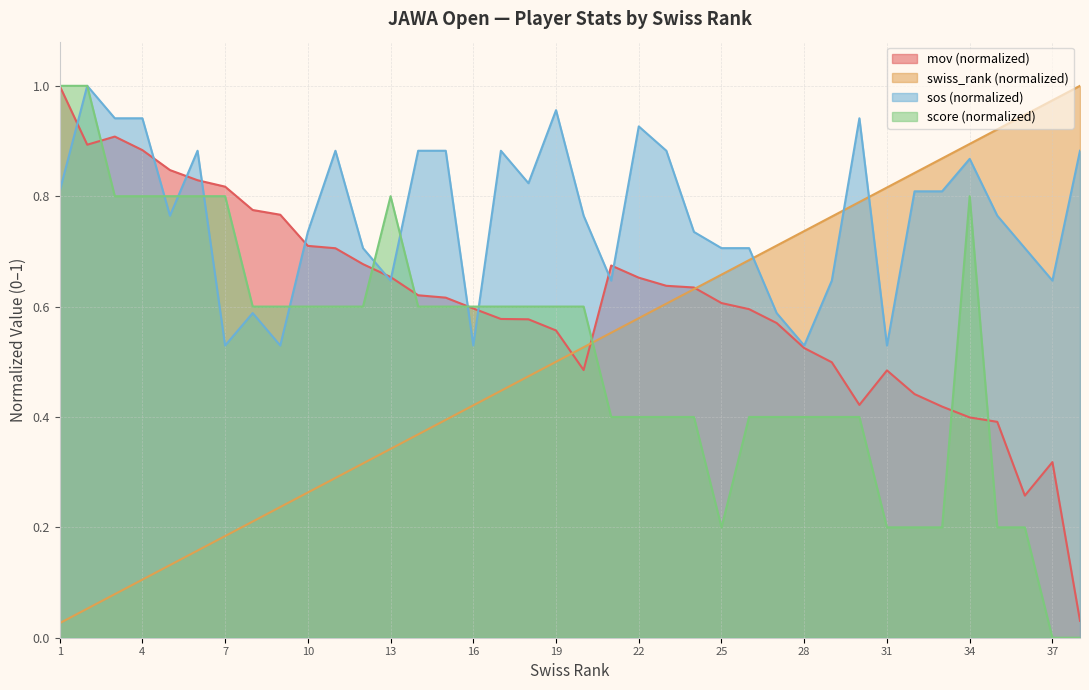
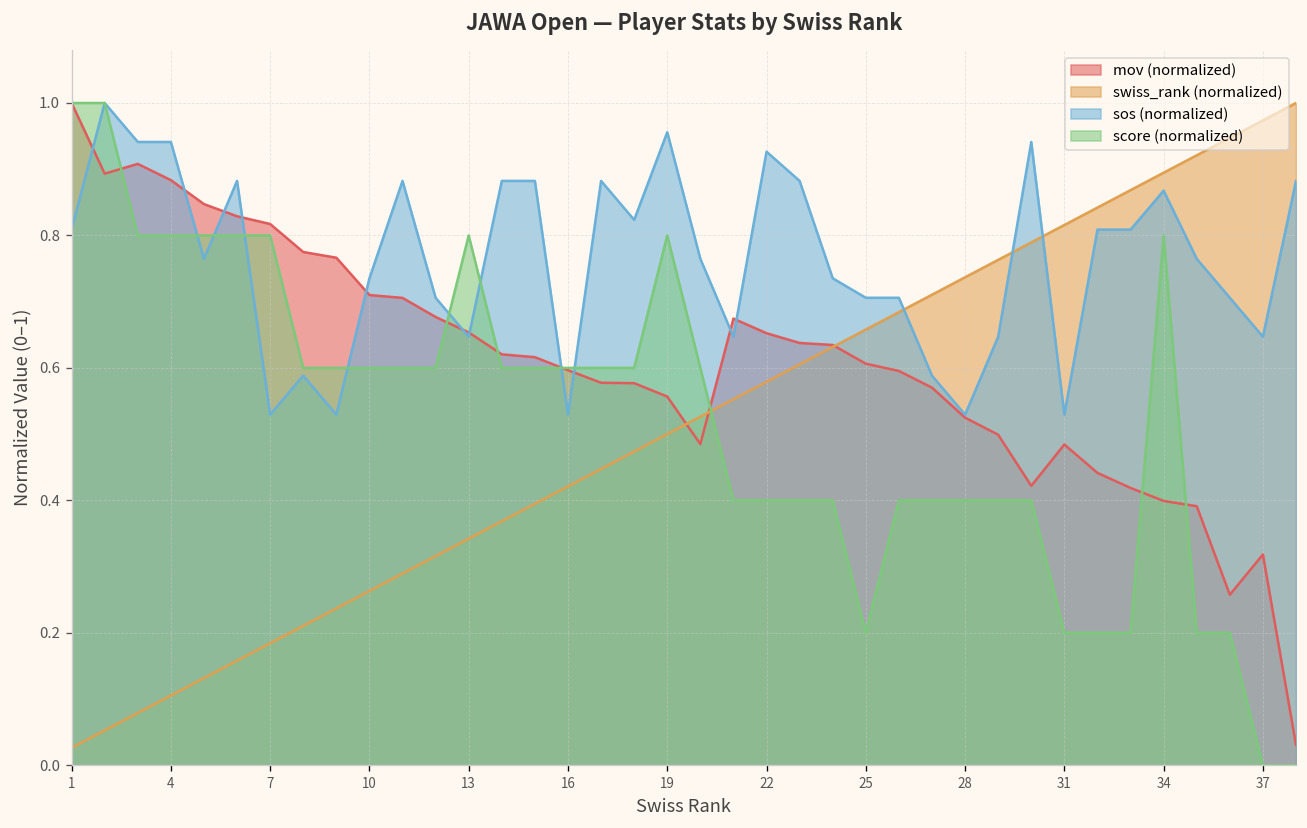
score (normalized), 19: 0.60 -> 0.80
